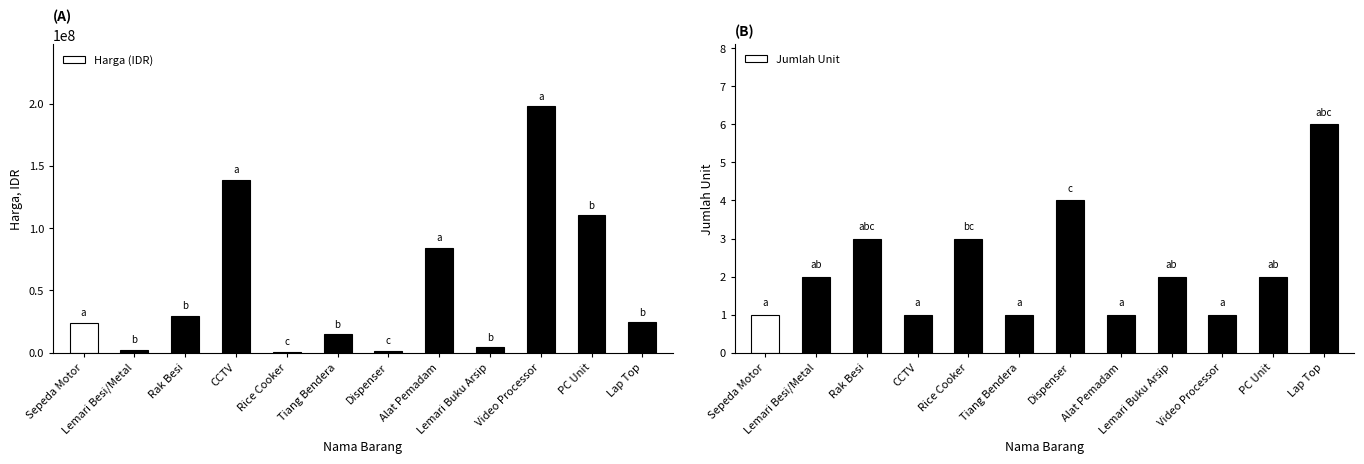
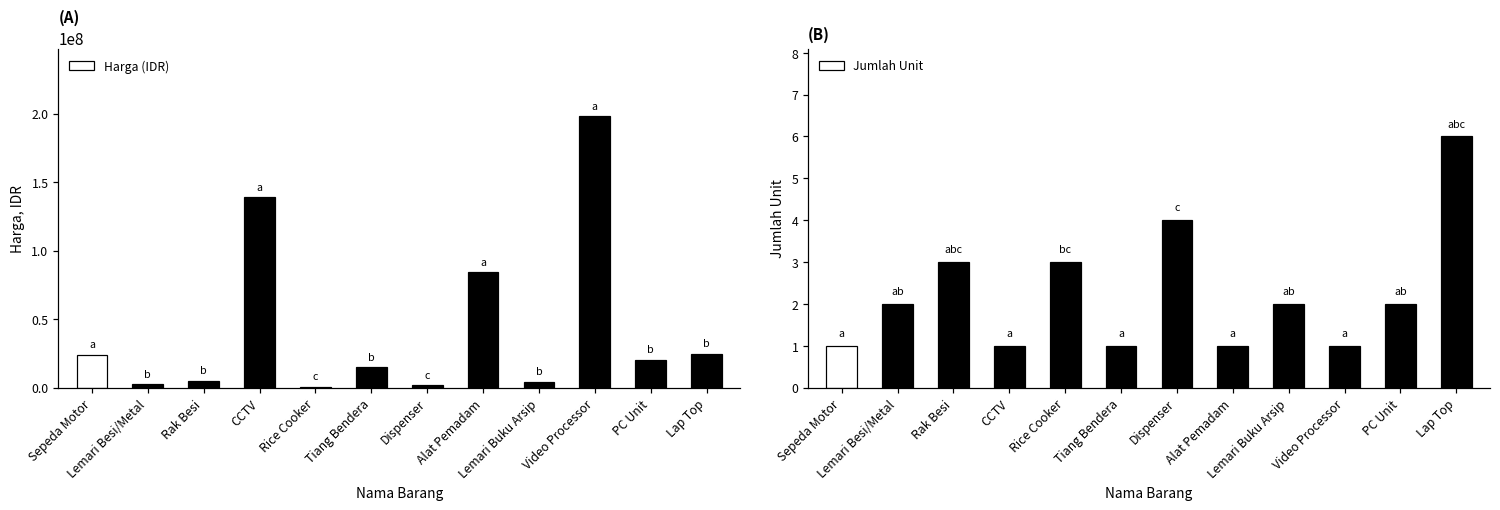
(A), Rak Besi: 30000000 -> 5000000
(A), PC Unit: 110000000 -> 20000000
